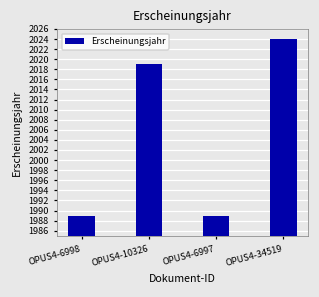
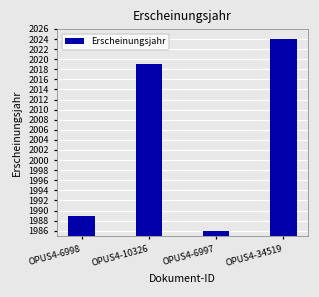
OPUS4-6997: 1989 -> 1986
